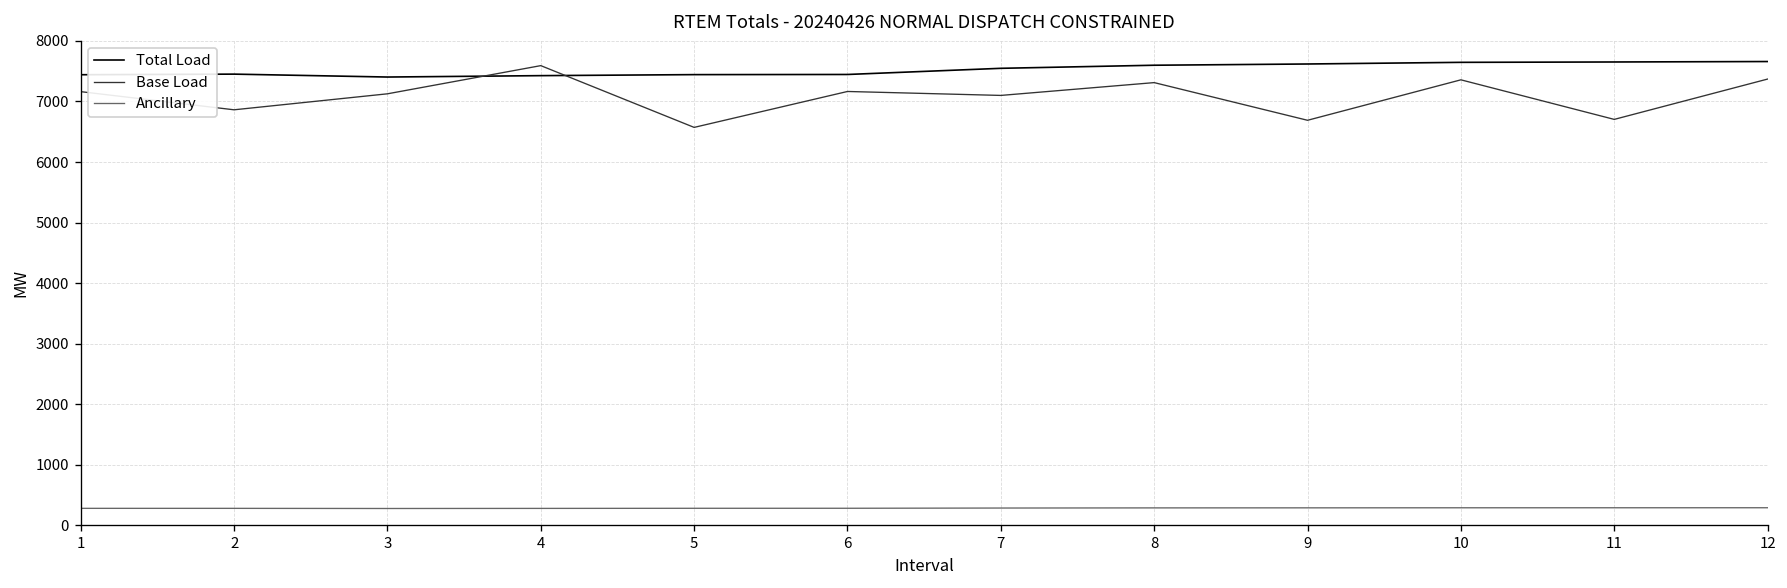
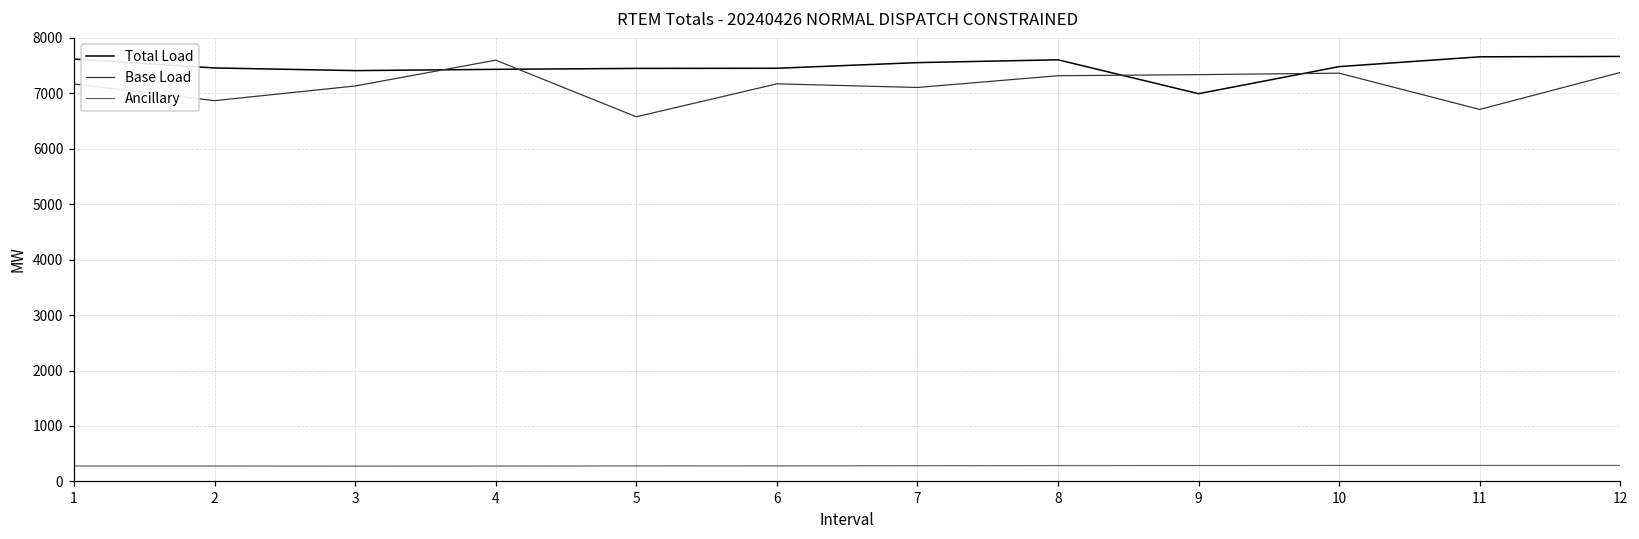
Total Load, 1: 7400 -> 7600
Total Load, 9: 7600 -> 7000
Base Load, 9: 6700 -> 7300
Total Load, 10: 7600 -> 7500
